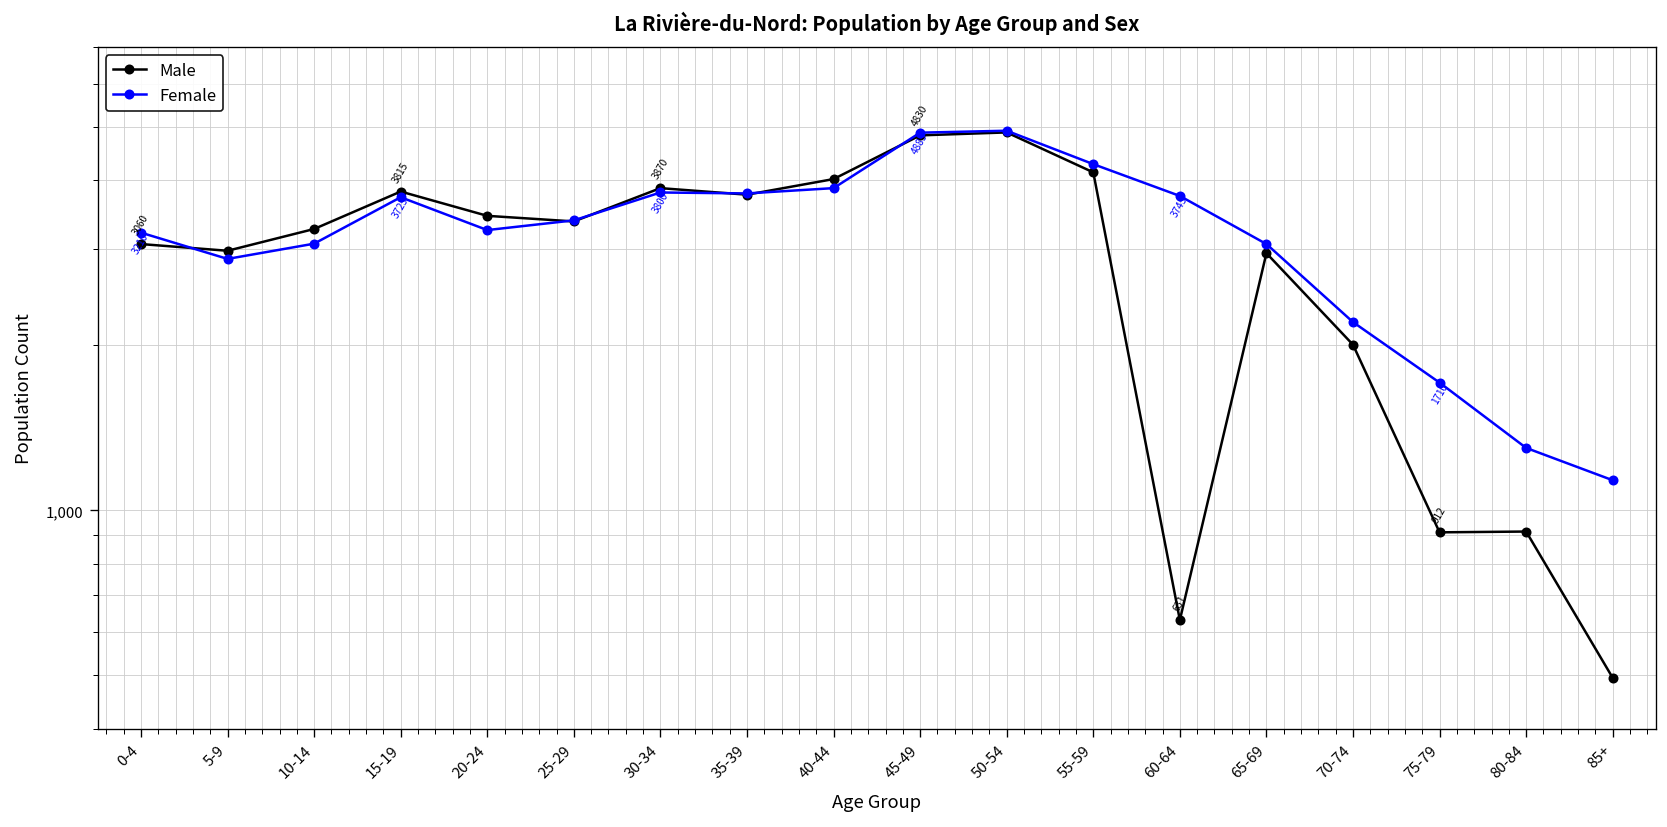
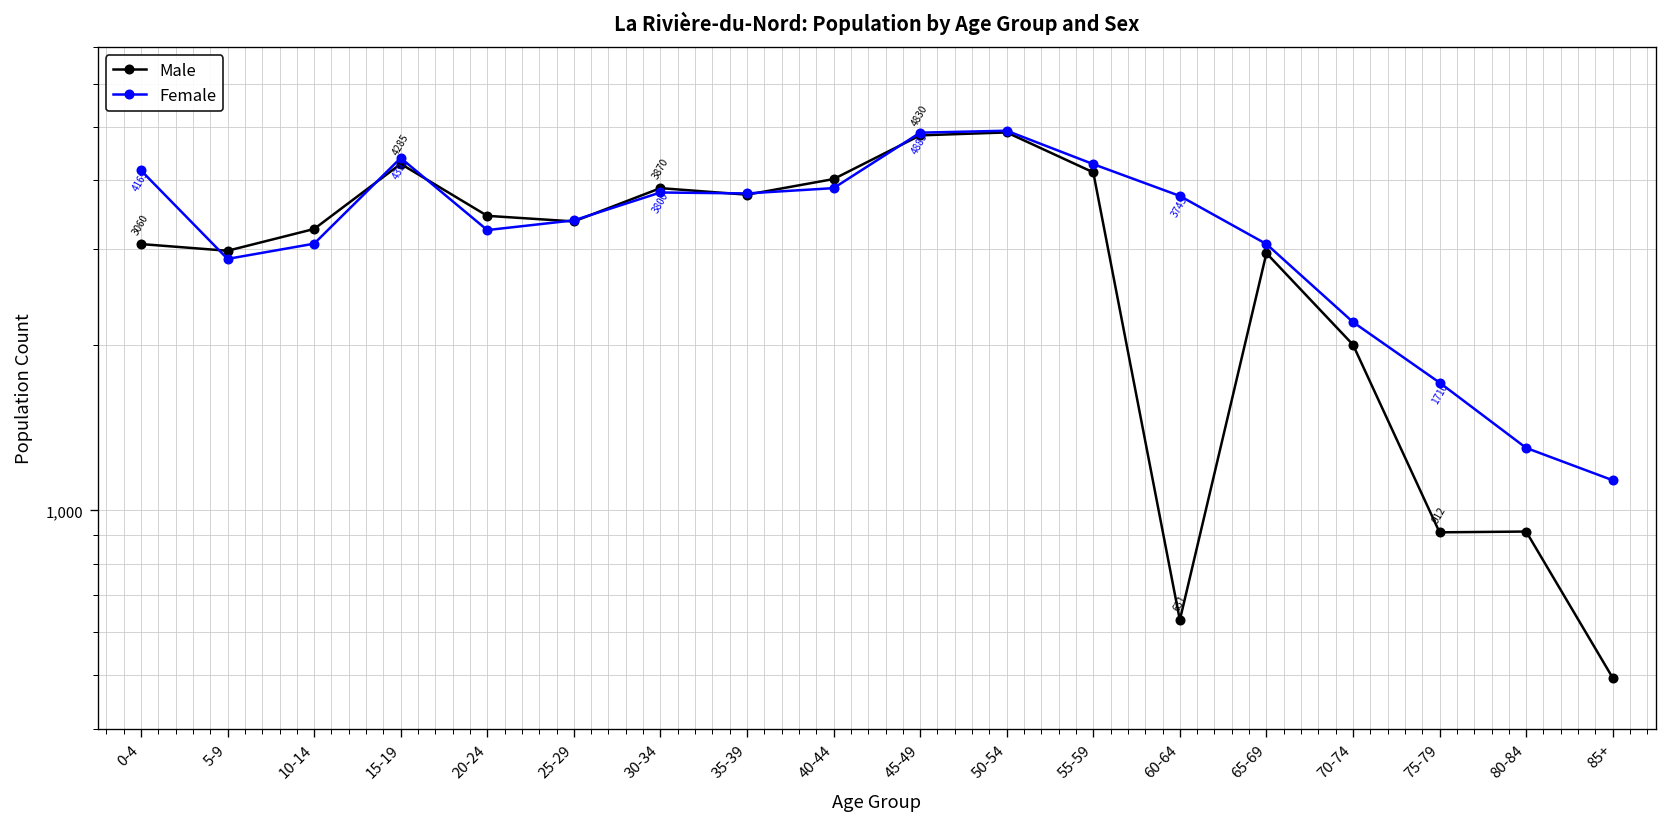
Female, 0-4: 3210 -> 4169
Male, 15-19: 3815 -> 4285
Female, 15-19: 3725 -> 4392
